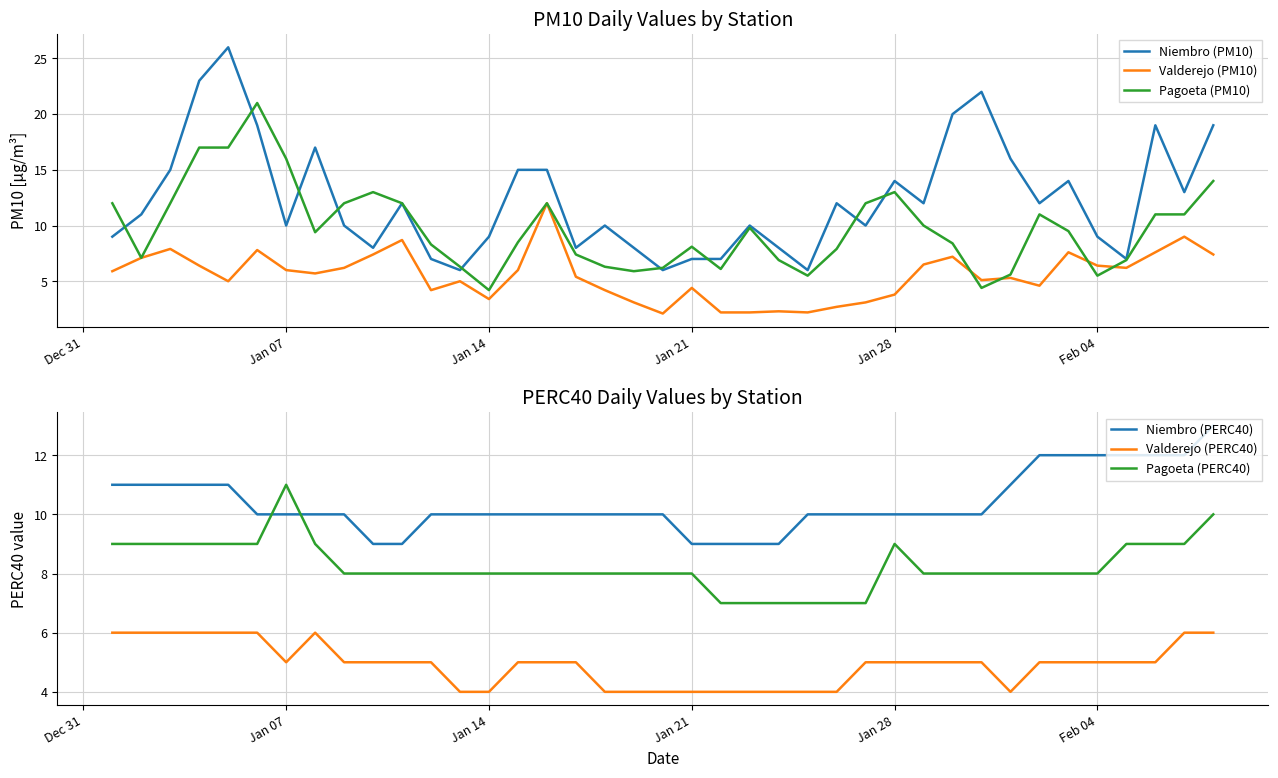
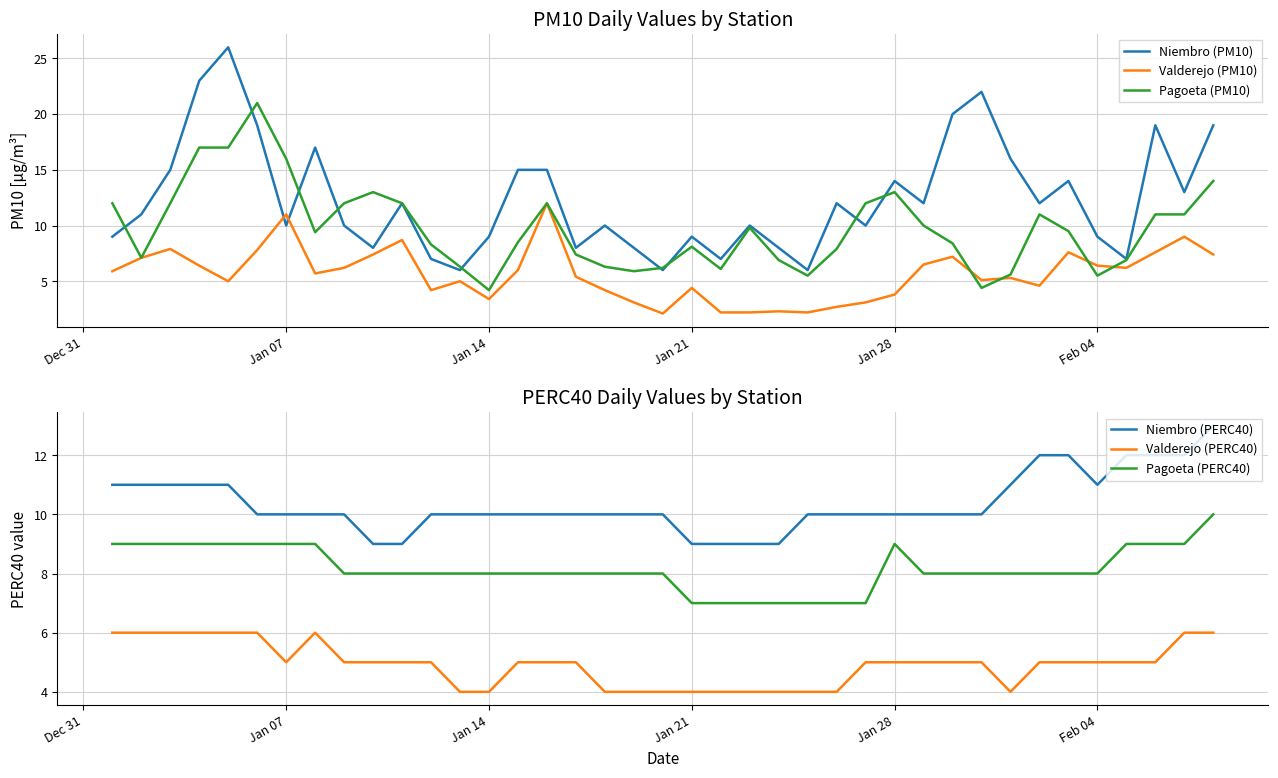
PM10 Daily Values by Station, Valderejo (PM10), Jan 07: 6 -> 11
PM10 Daily Values by Station, Niembro (PM10), Jan 21: 7 -> 9
PERC40 Daily Values by Station, Pagoeta (PERC40), Jan 07: 11 -> 9
PERC40 Daily Values by Station, Pagoeta (PERC40), Jan 21: 8 -> 7
PERC40 Daily Values by Station, Niembro (PERC40), Feb 04: 12 -> 11
